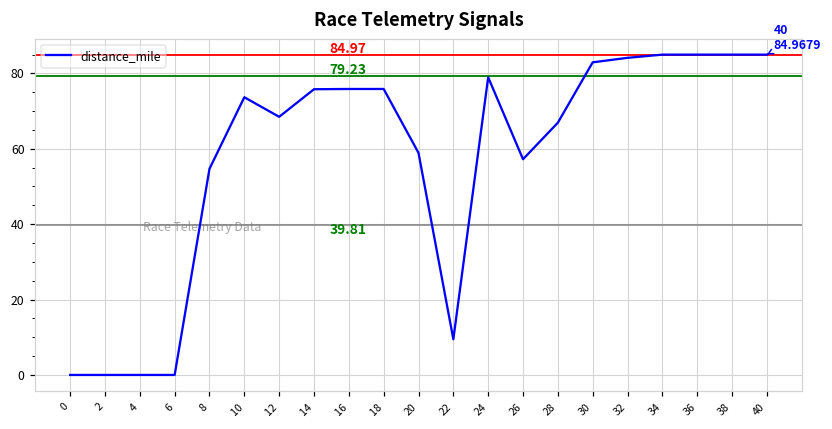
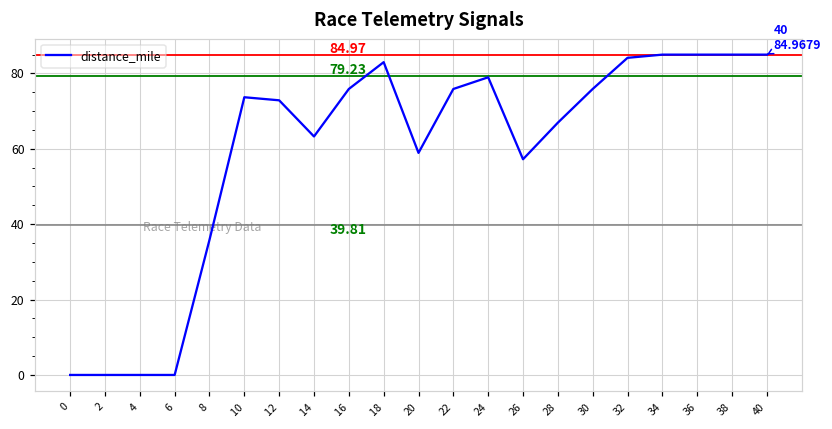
8: 55 -> 36
12: 68 -> 73
14: 76 -> 63
18: 76 -> 83
22: 9 -> 76
30: 83 -> 76
